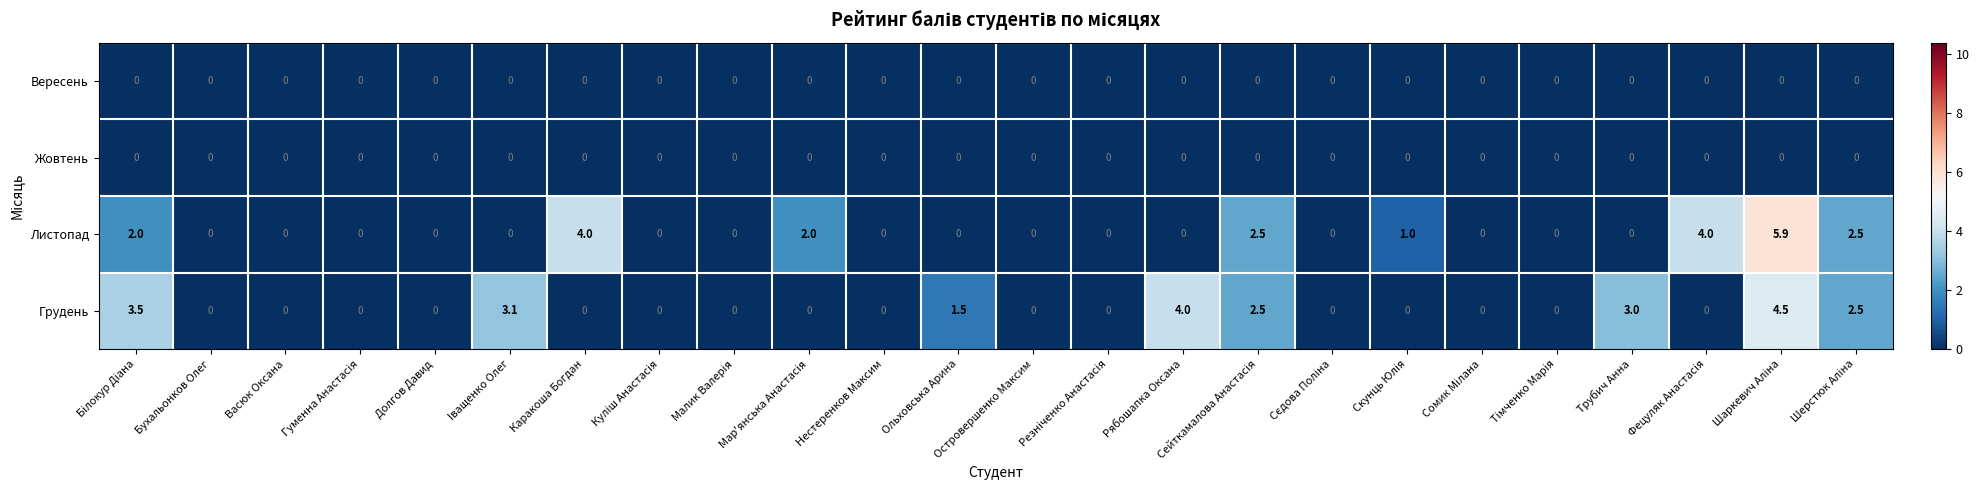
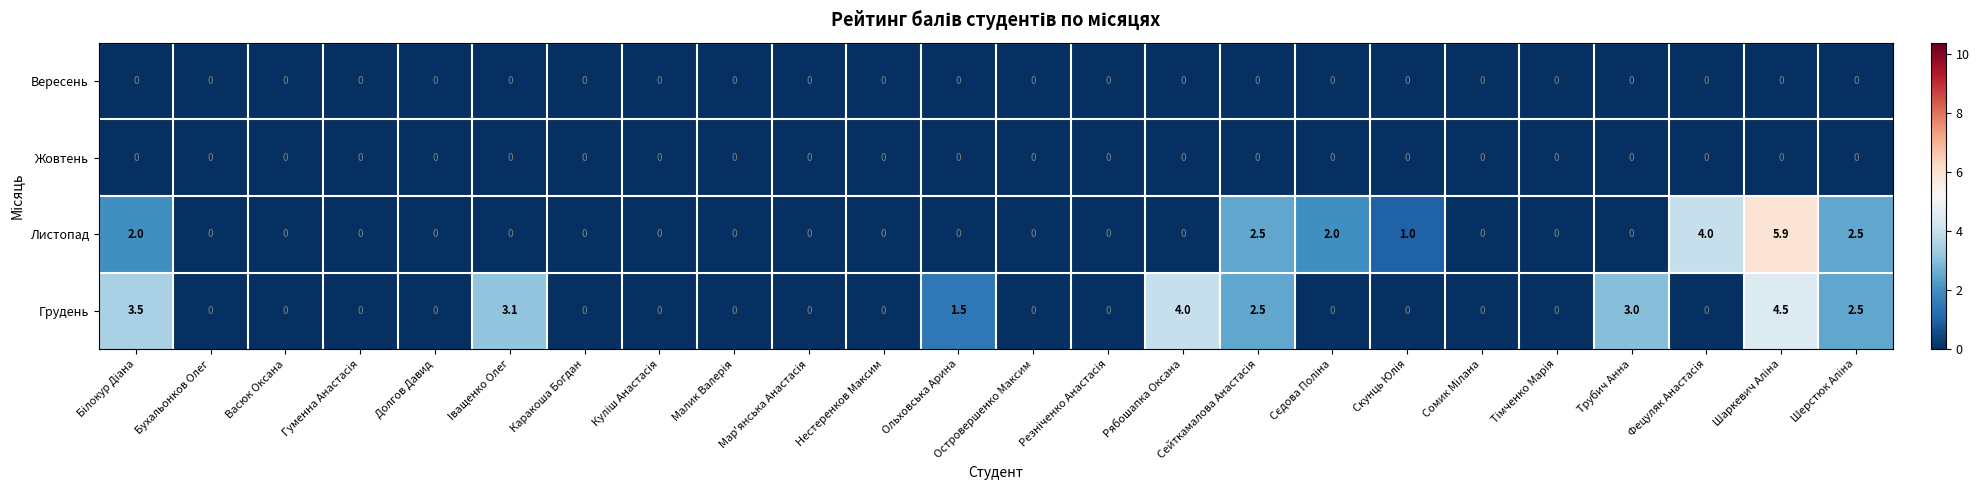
Листопад, Каракоша Богдан: 4.0 -> 0
Листопад, Мар'янська Анастасія: 2.0 -> 0
Листопад, Сєдова Поліна: 0 -> 2.0
